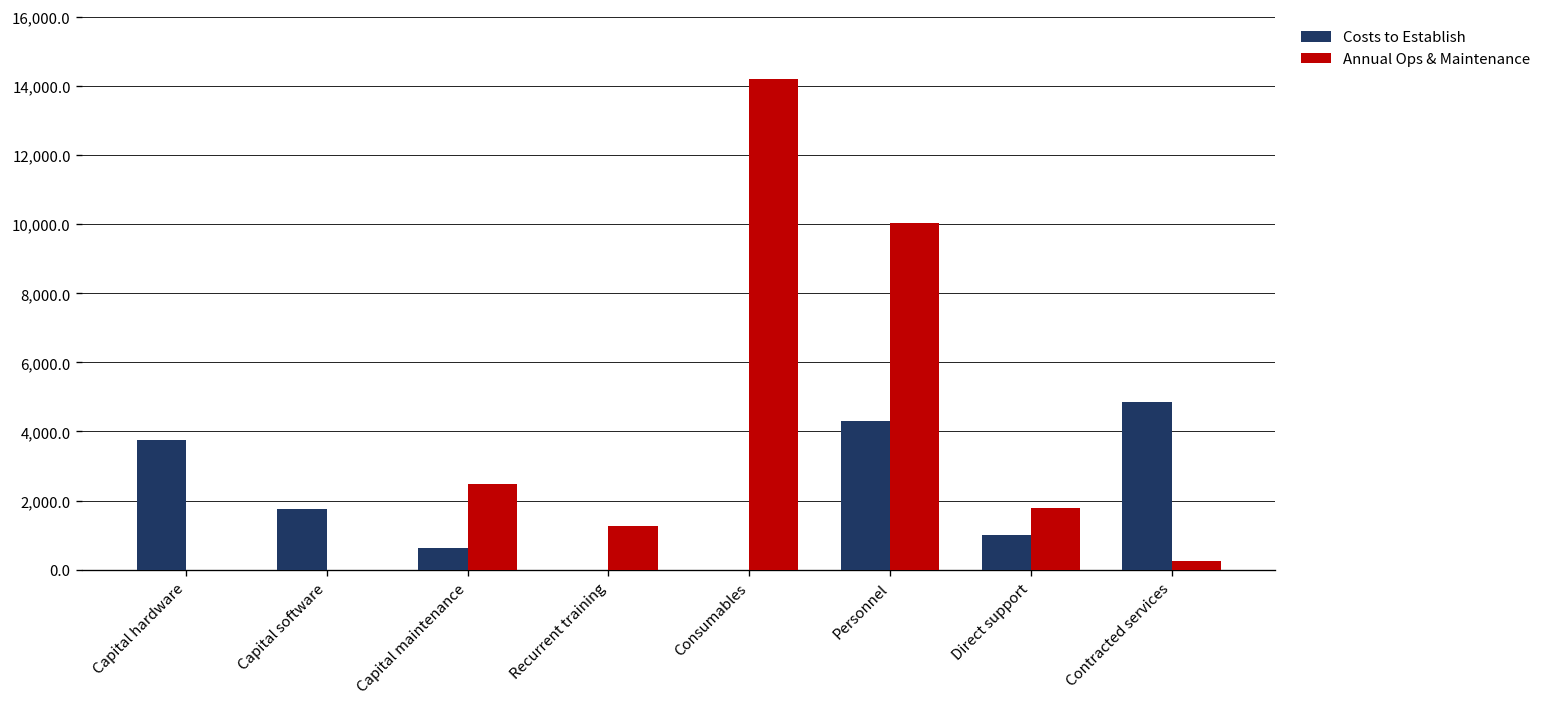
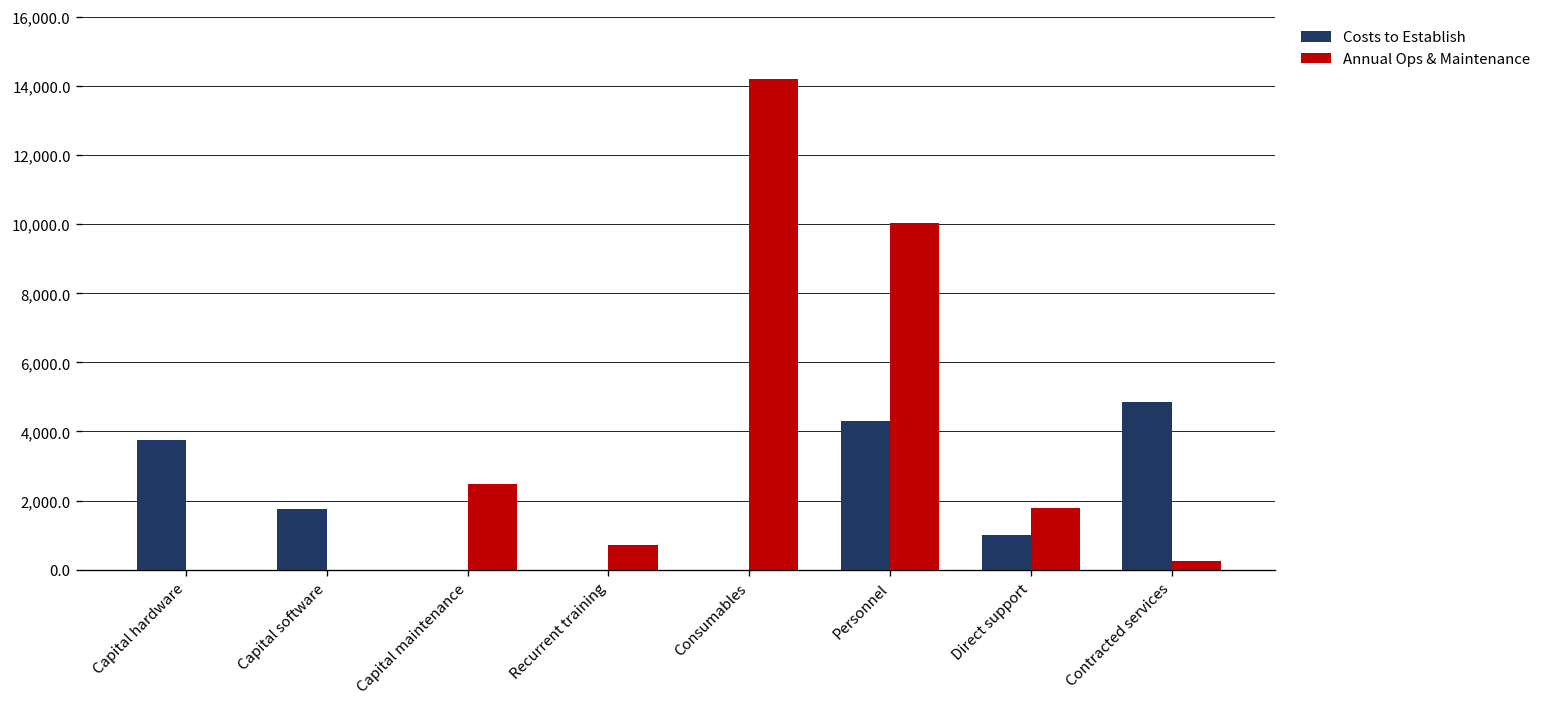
Costs to Establish, Capital maintenance: 600 -> 0
Annual Ops & Maintenance, Recurrent training: 1,300 -> 700
